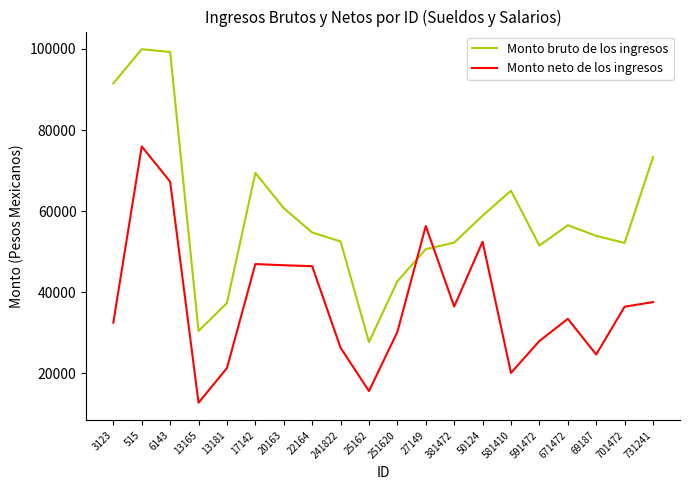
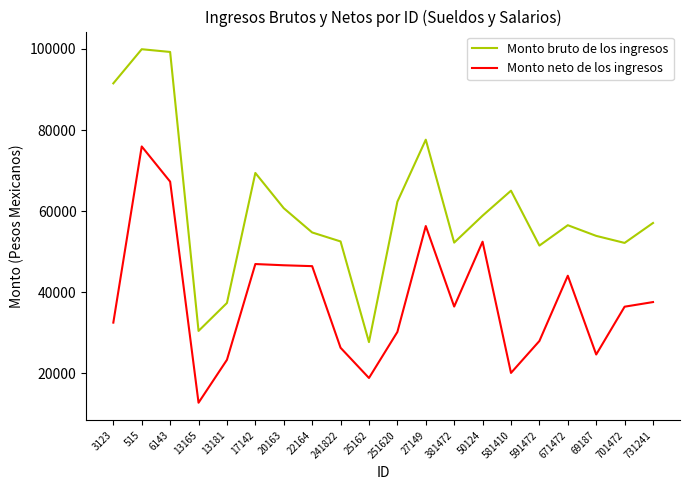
Monto neto de los ingresos, 13181: 21000 -> 23000
Monto neto de los ingresos, 25162: 16000 -> 19000
Monto bruto de los ingresos, 251620: 43000 -> 62000
Monto bruto de los ingresos, 27149: 51000 -> 78000
Monto neto de los ingresos, 671472: 33000 -> 44000
Monto bruto de los ingresos, 731241: 73000 -> 57000
